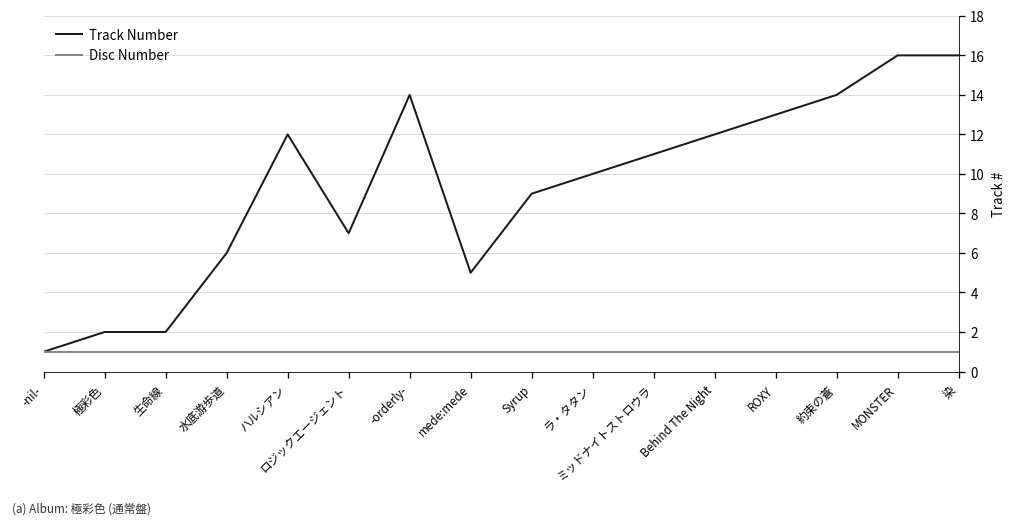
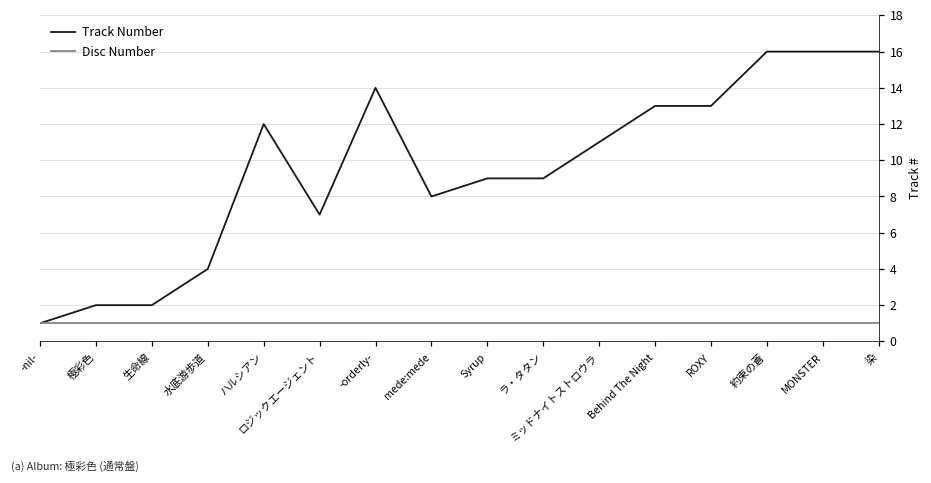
Track Number, 水底游歩道: 6 -> 4
Track Number, mede:mede: 5 -> 8
Track Number, ラ・タタン: 10 -> 9
Track Number, Behind The Night: 12 -> 13
Track Number, 約束の蒼: 14 -> 16
